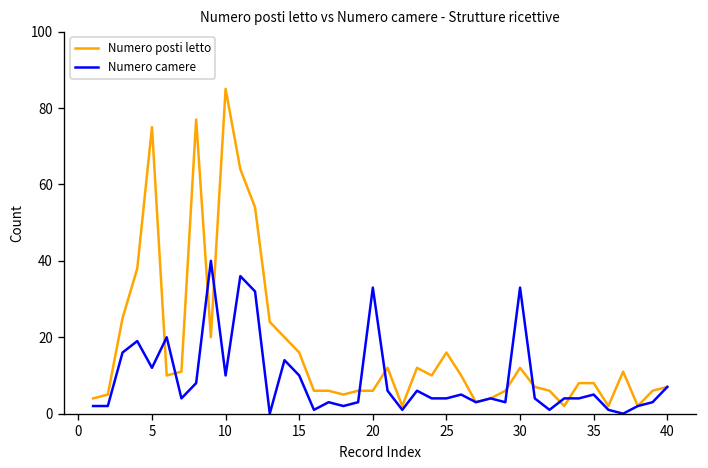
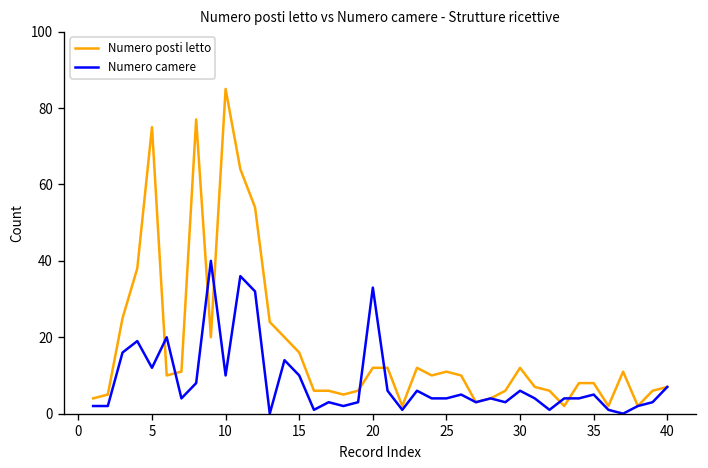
Numero posti letto, 20: 6 -> 12
Numero posti letto, 25: 16 -> 11
Numero camere, 30: 33 -> 6
